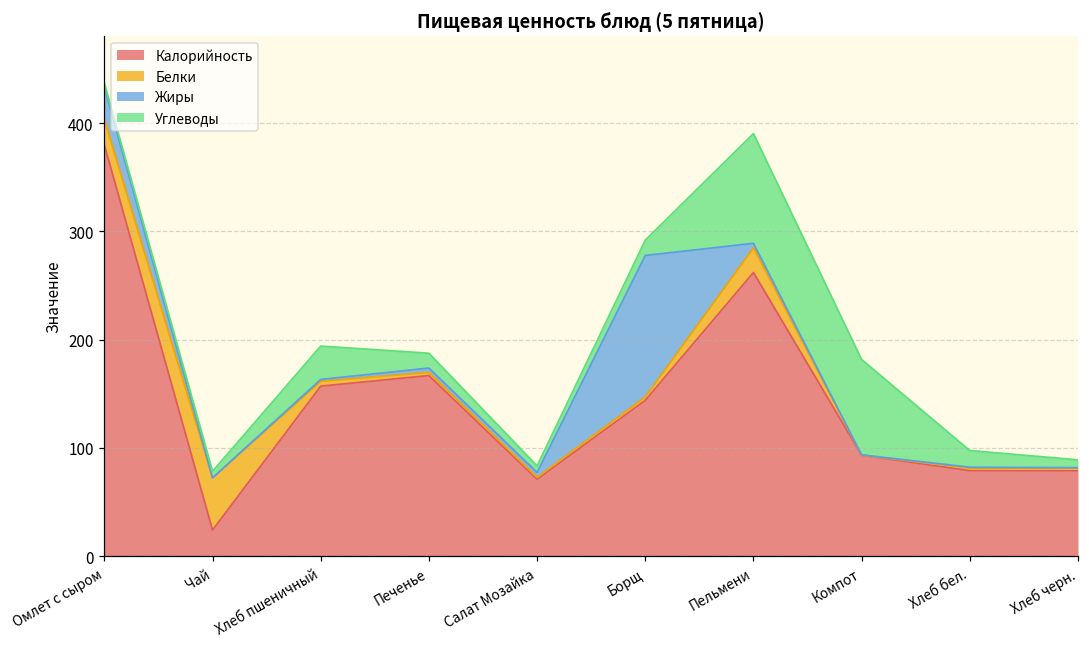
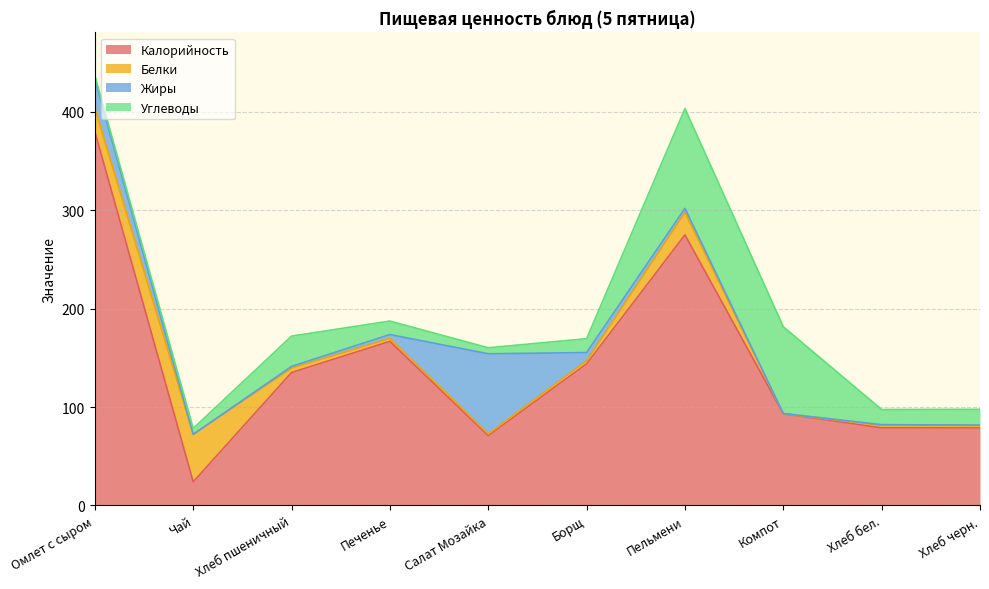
Калорийность, Хлеб пшеничный: 160 -> 140
Жиры, Салат Мозайка: 0 -> 80
Жиры, Борщ: 130 -> 10
Калорийность, Пельмени: 260 -> 280
Углеводы, Хлеб черн.: 10 -> 20
